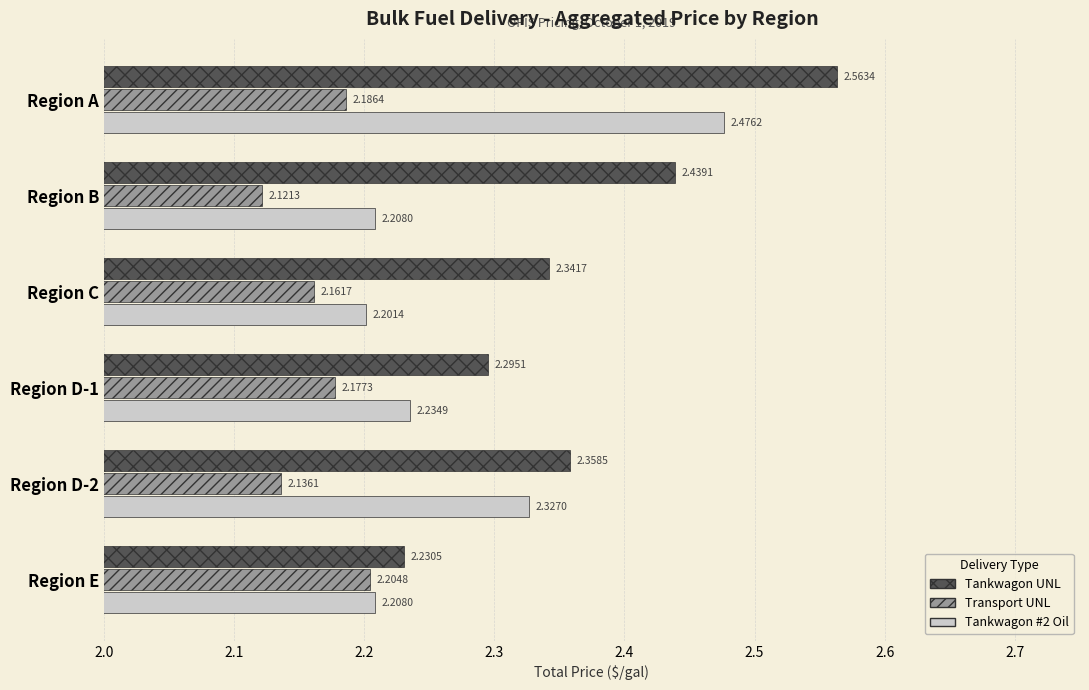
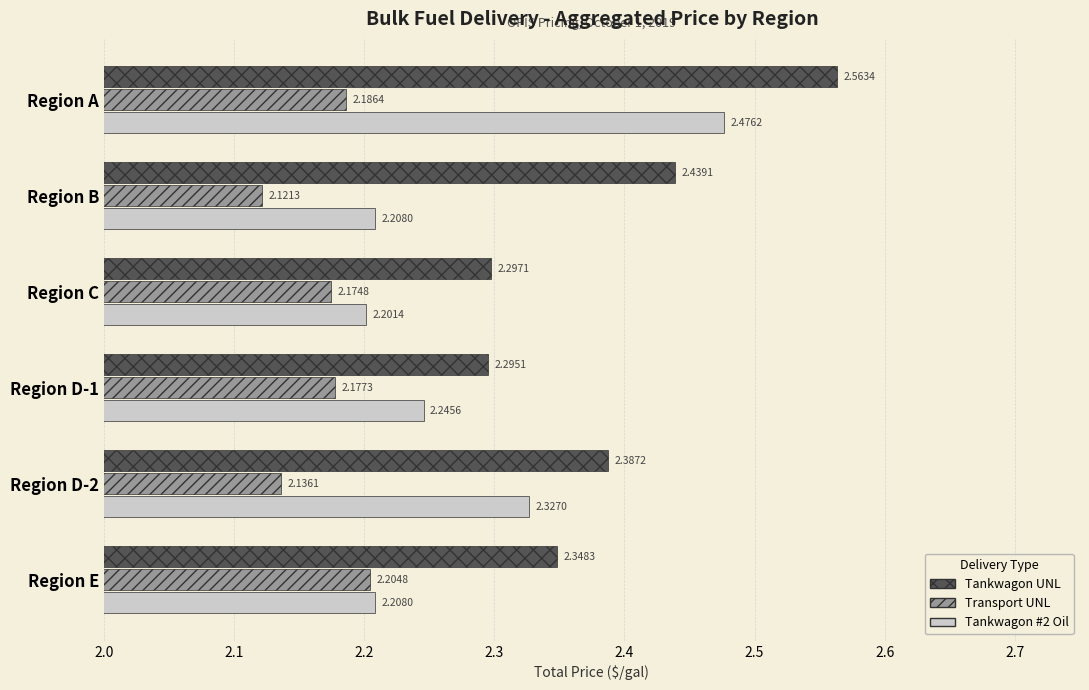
Tankwagon UNL, Region C: 2.3417 -> 2.2971
Transport UNL, Region C: 2.1617 -> 2.1748
Tankwagon #2 Oil, Region D-1: 2.2349 -> 2.2456
Tankwagon UNL, Region D-2: 2.3585 -> 2.3872
Tankwagon UNL, Region E: 2.2305 -> 2.3483
